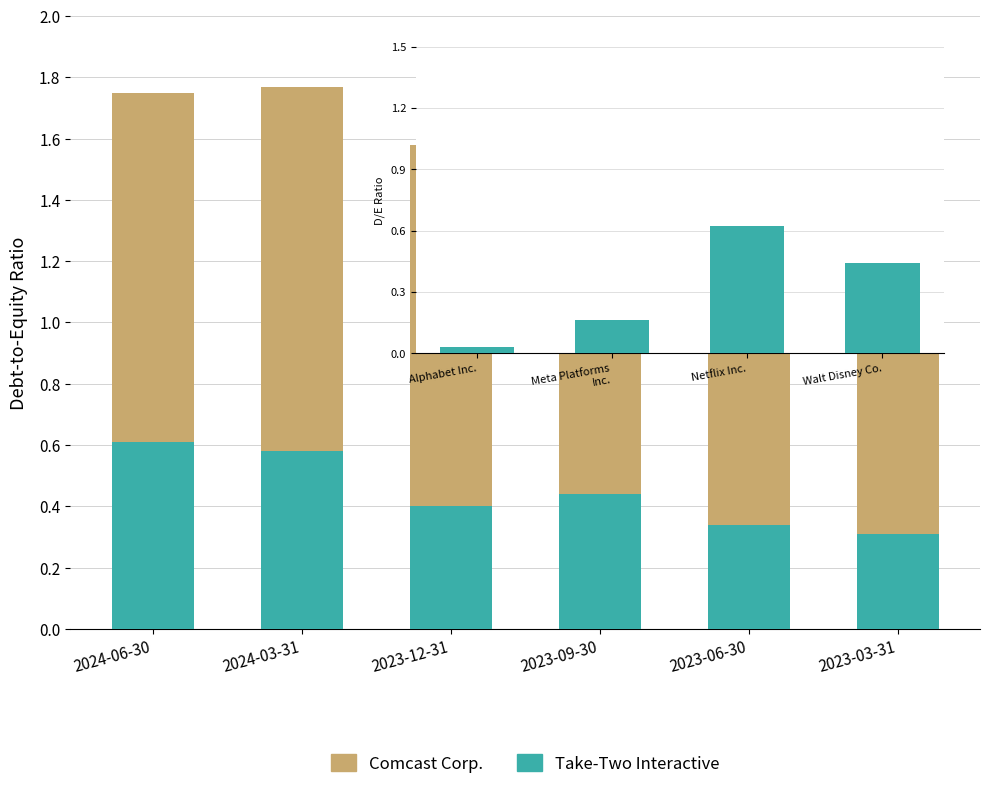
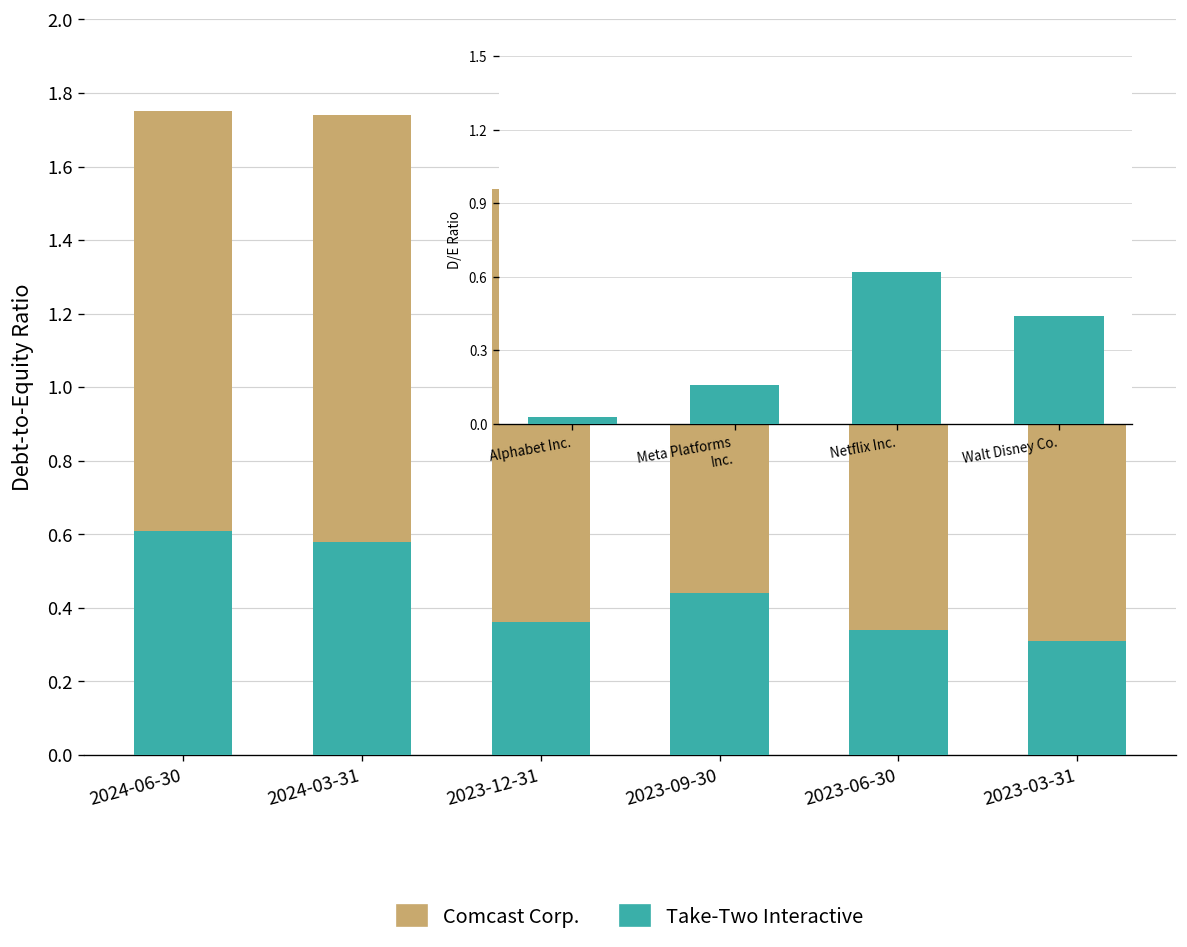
Comcast Corp., 2024-03-31: 1.19 -> 1.16
Take-Two Interactive, 2023-12-31: 0.40 -> 0.36
